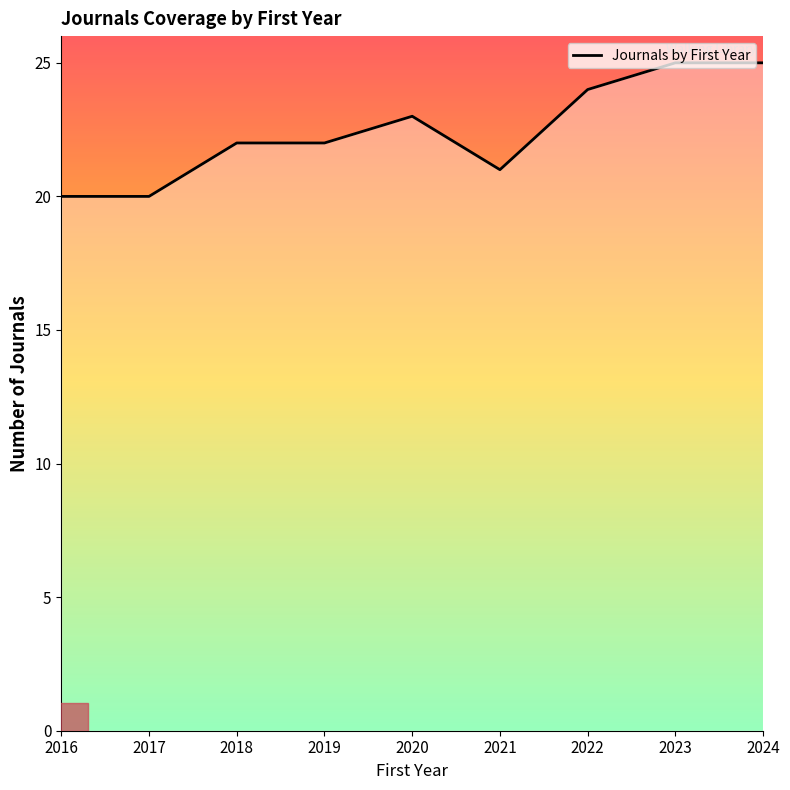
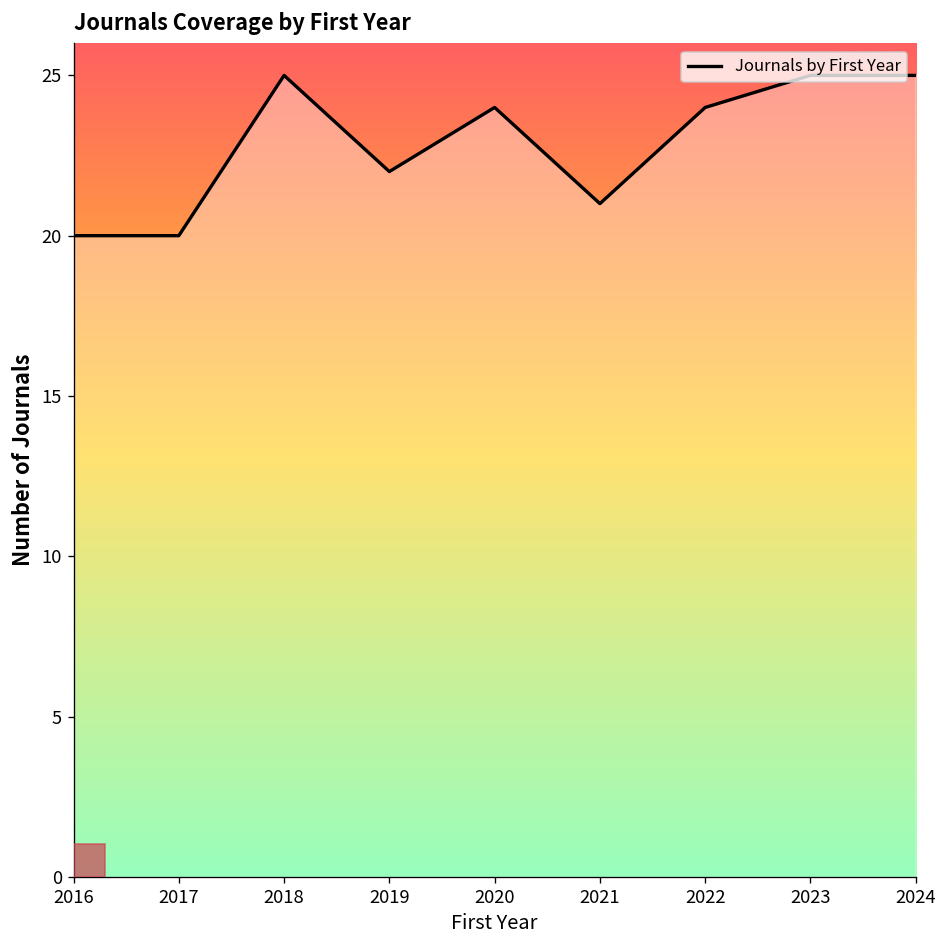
2018: 22 -> 25
2020: 23 -> 24
